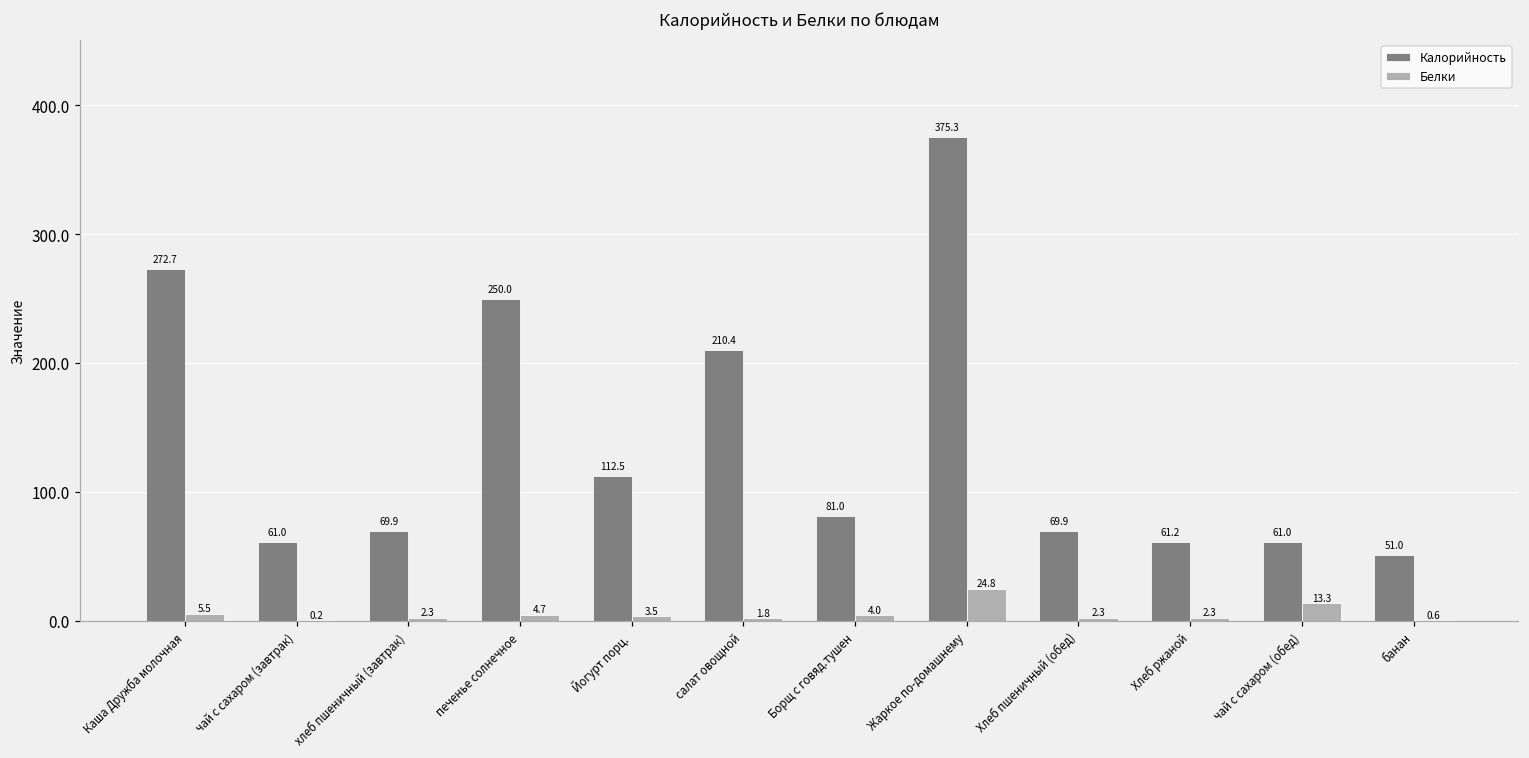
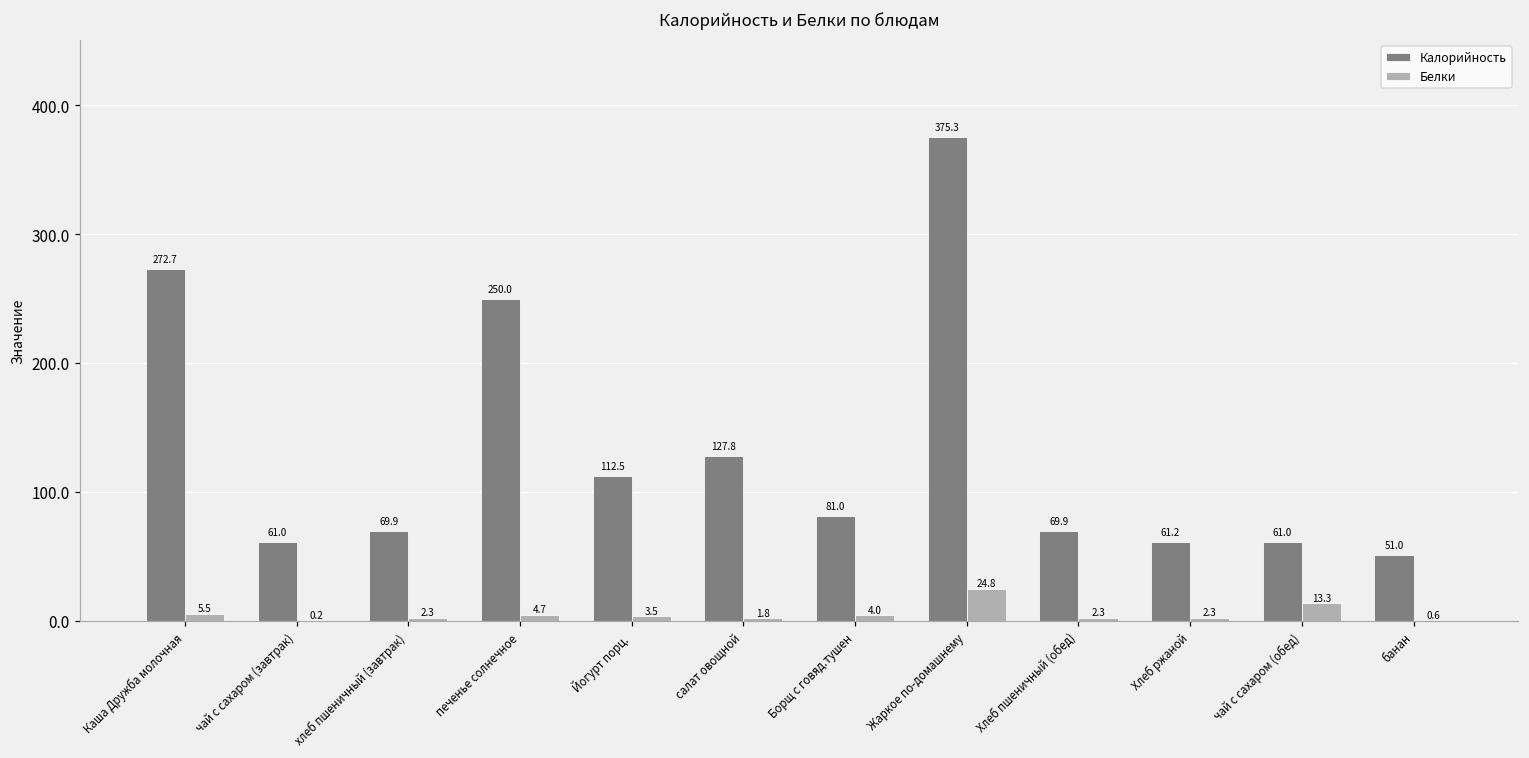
Калорийность, салат овощной: 210.4 -> 127.8
